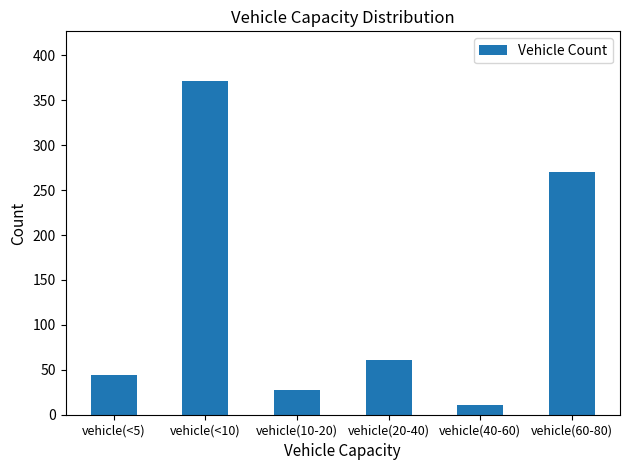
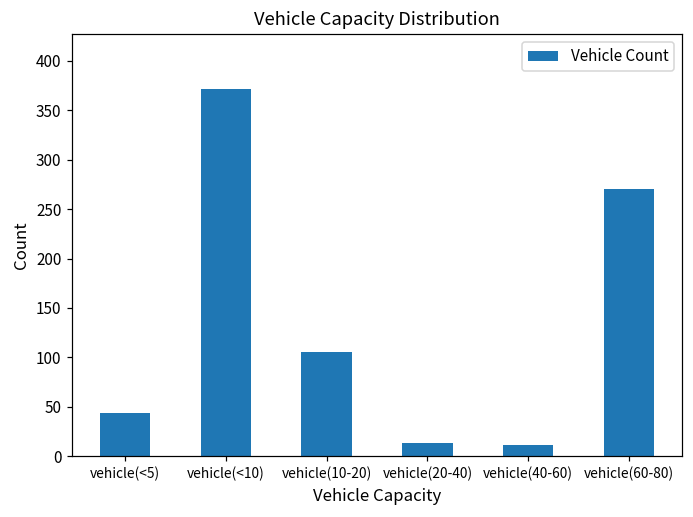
vehicle(10-20): 30 -> 110
vehicle(20-40): 60 -> 10
